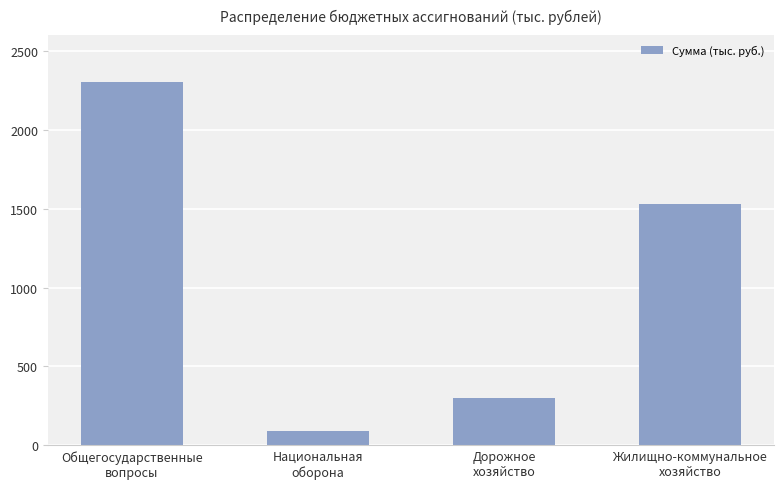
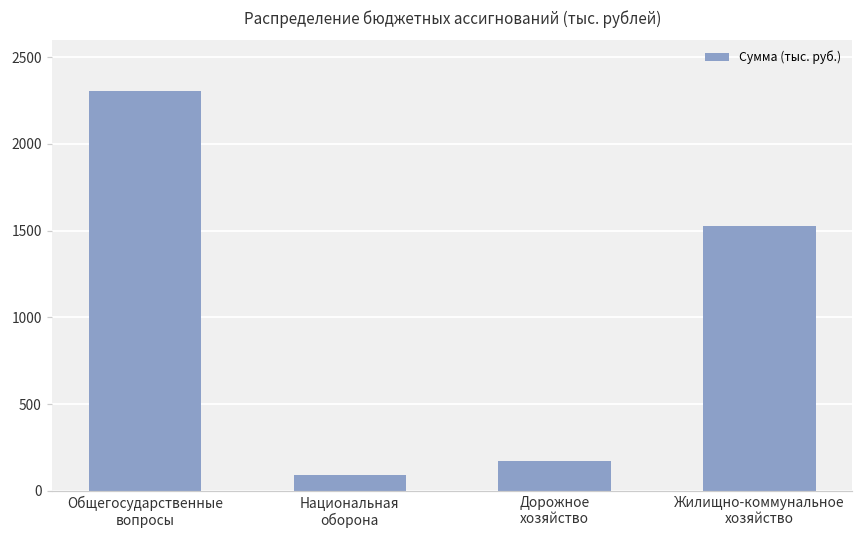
Дорожное хозяйство: 300 -> 180
